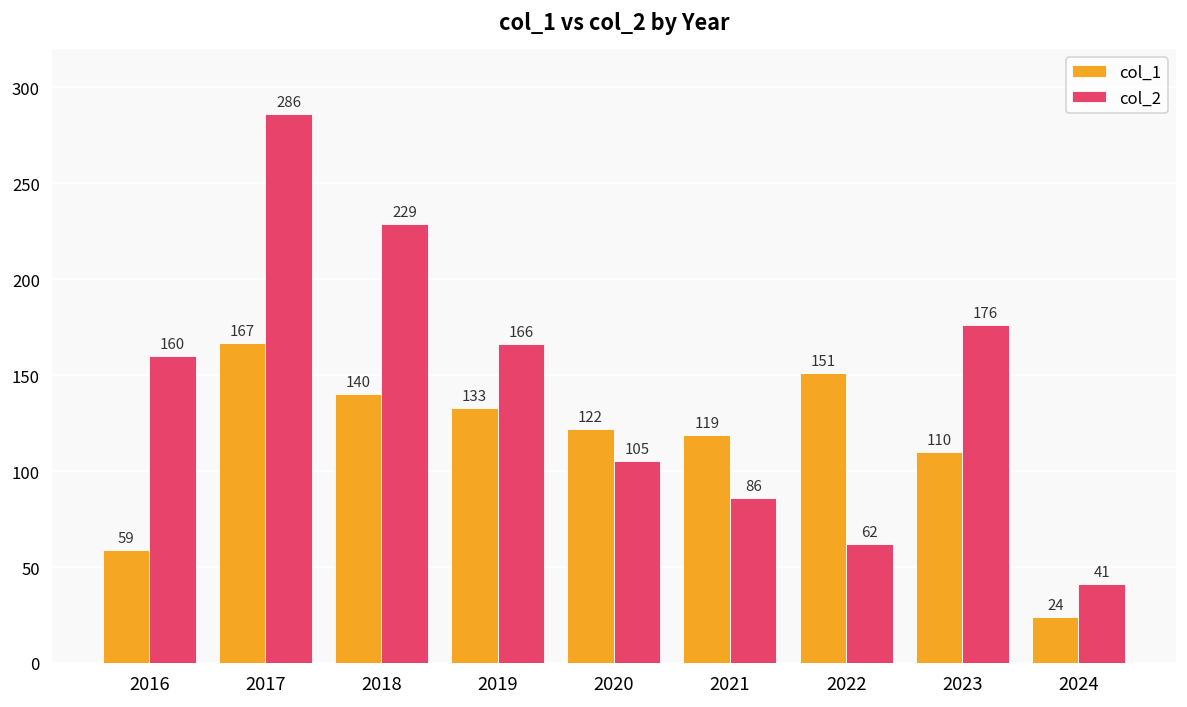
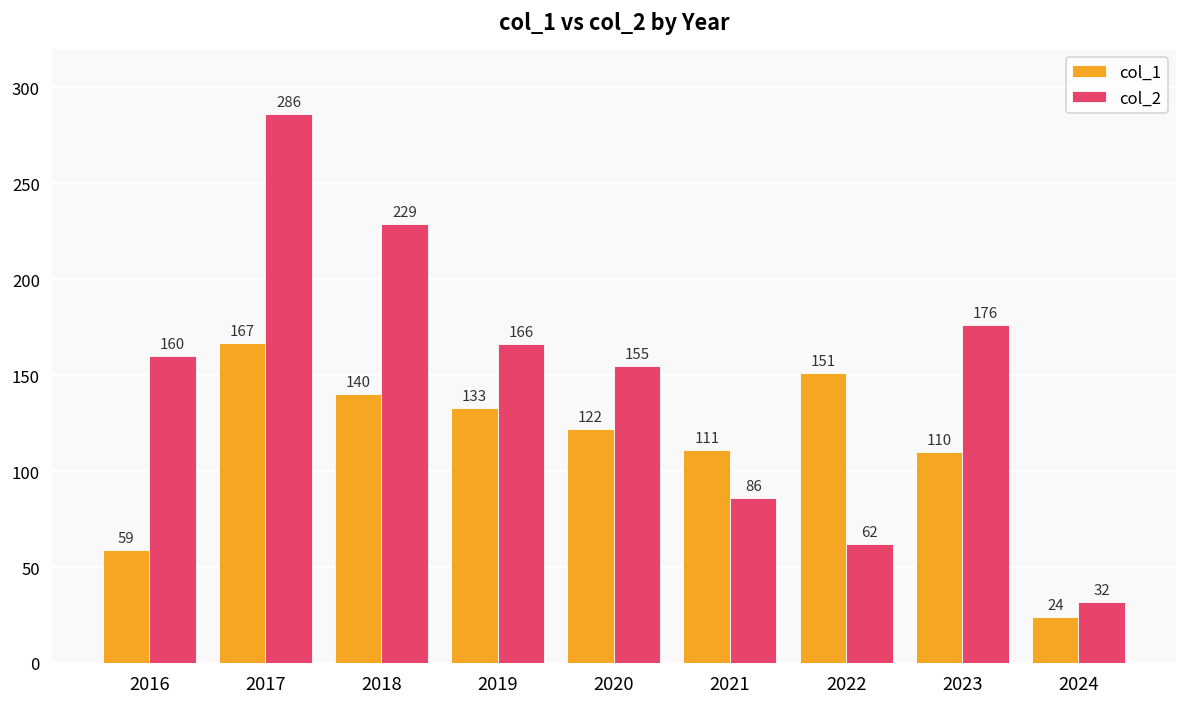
col_2, 2020: 105 -> 155
col_1, 2021: 119 -> 111
col_2, 2024: 41 -> 32
